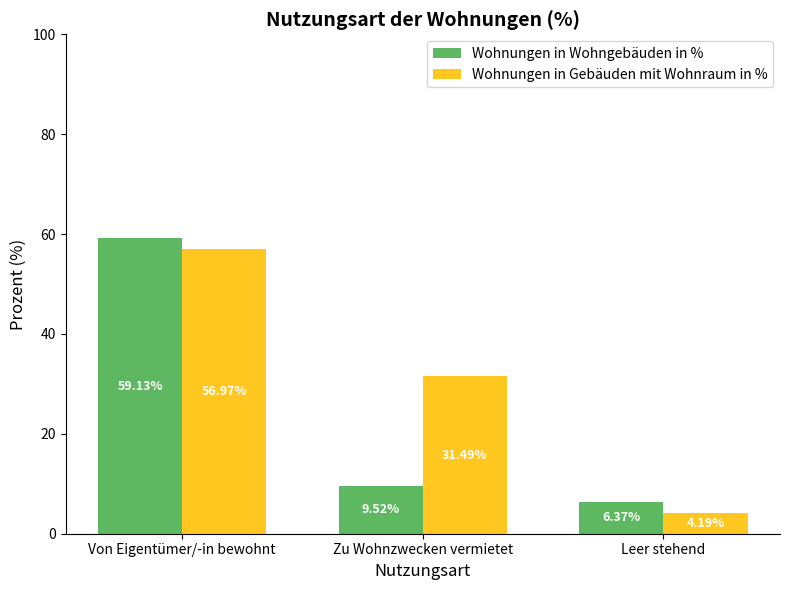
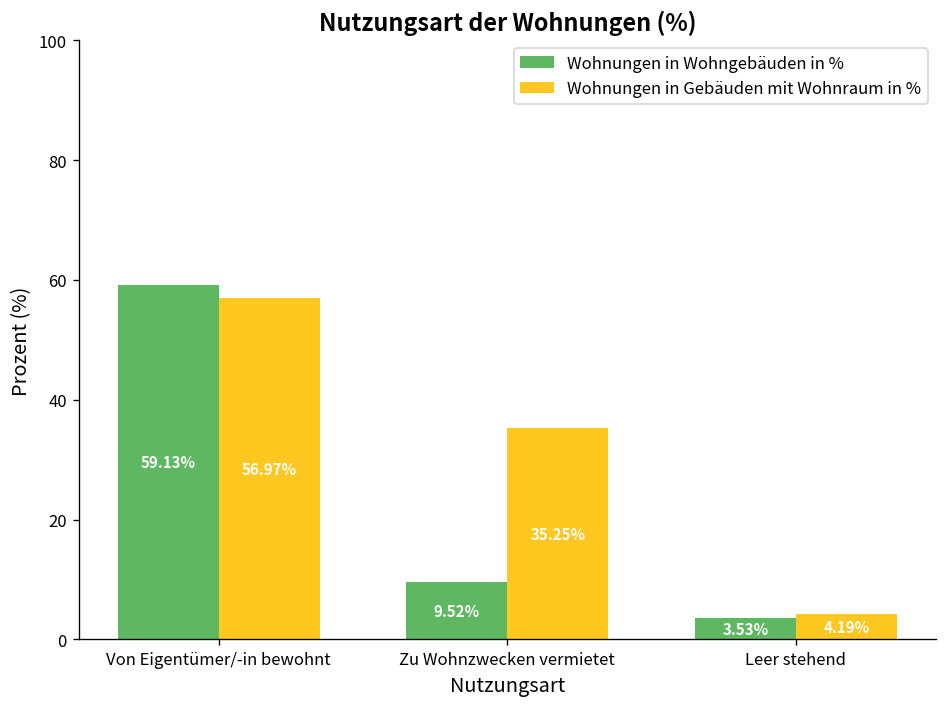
Wohnungen in Gebäuden mit Wohnraum in %, Zu Wohnzwecken vermietet: 31.49% -> 35.25%
Wohnungen in Wohngebäuden in %, Leer stehend: 6.37% -> 3.53%
